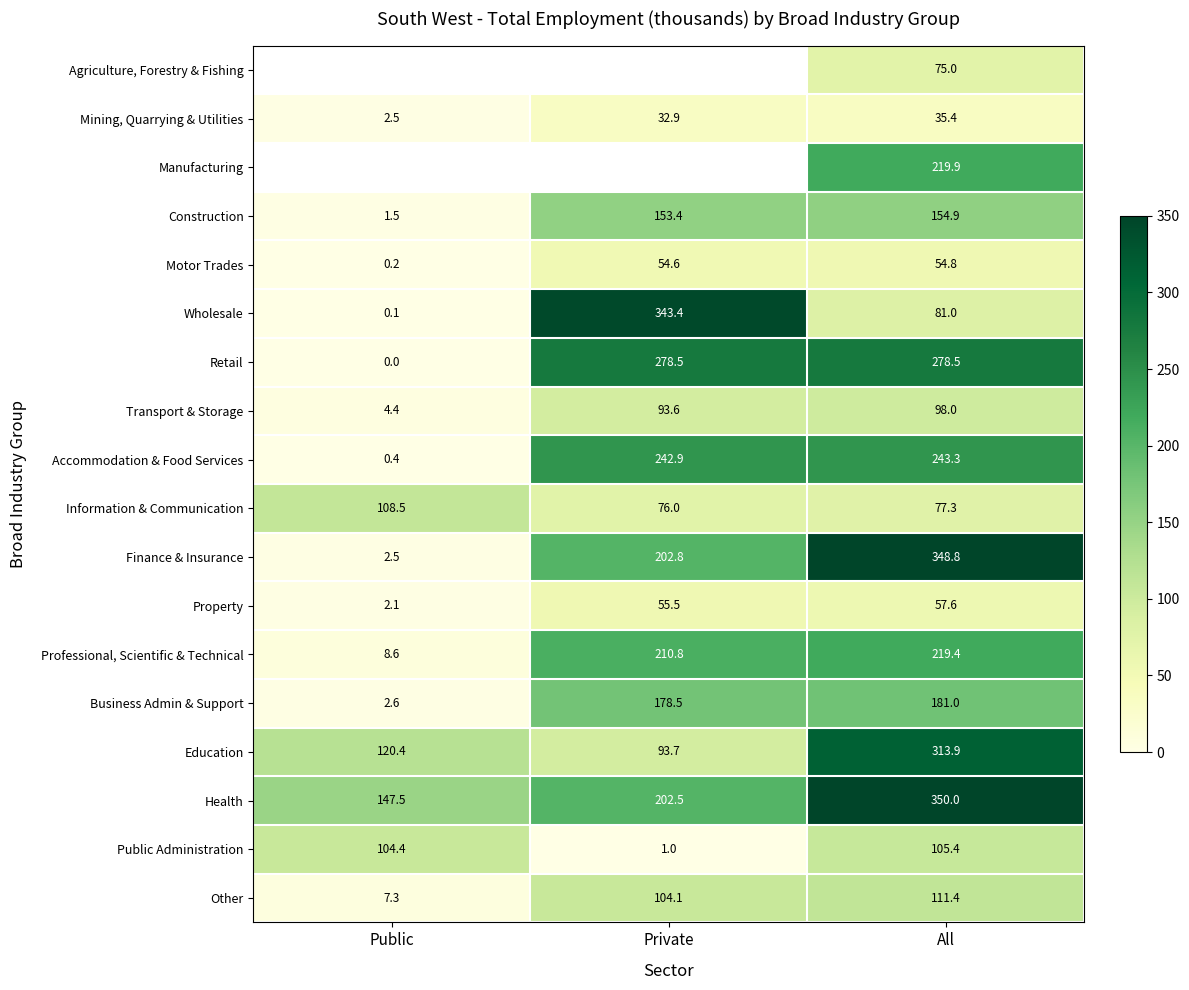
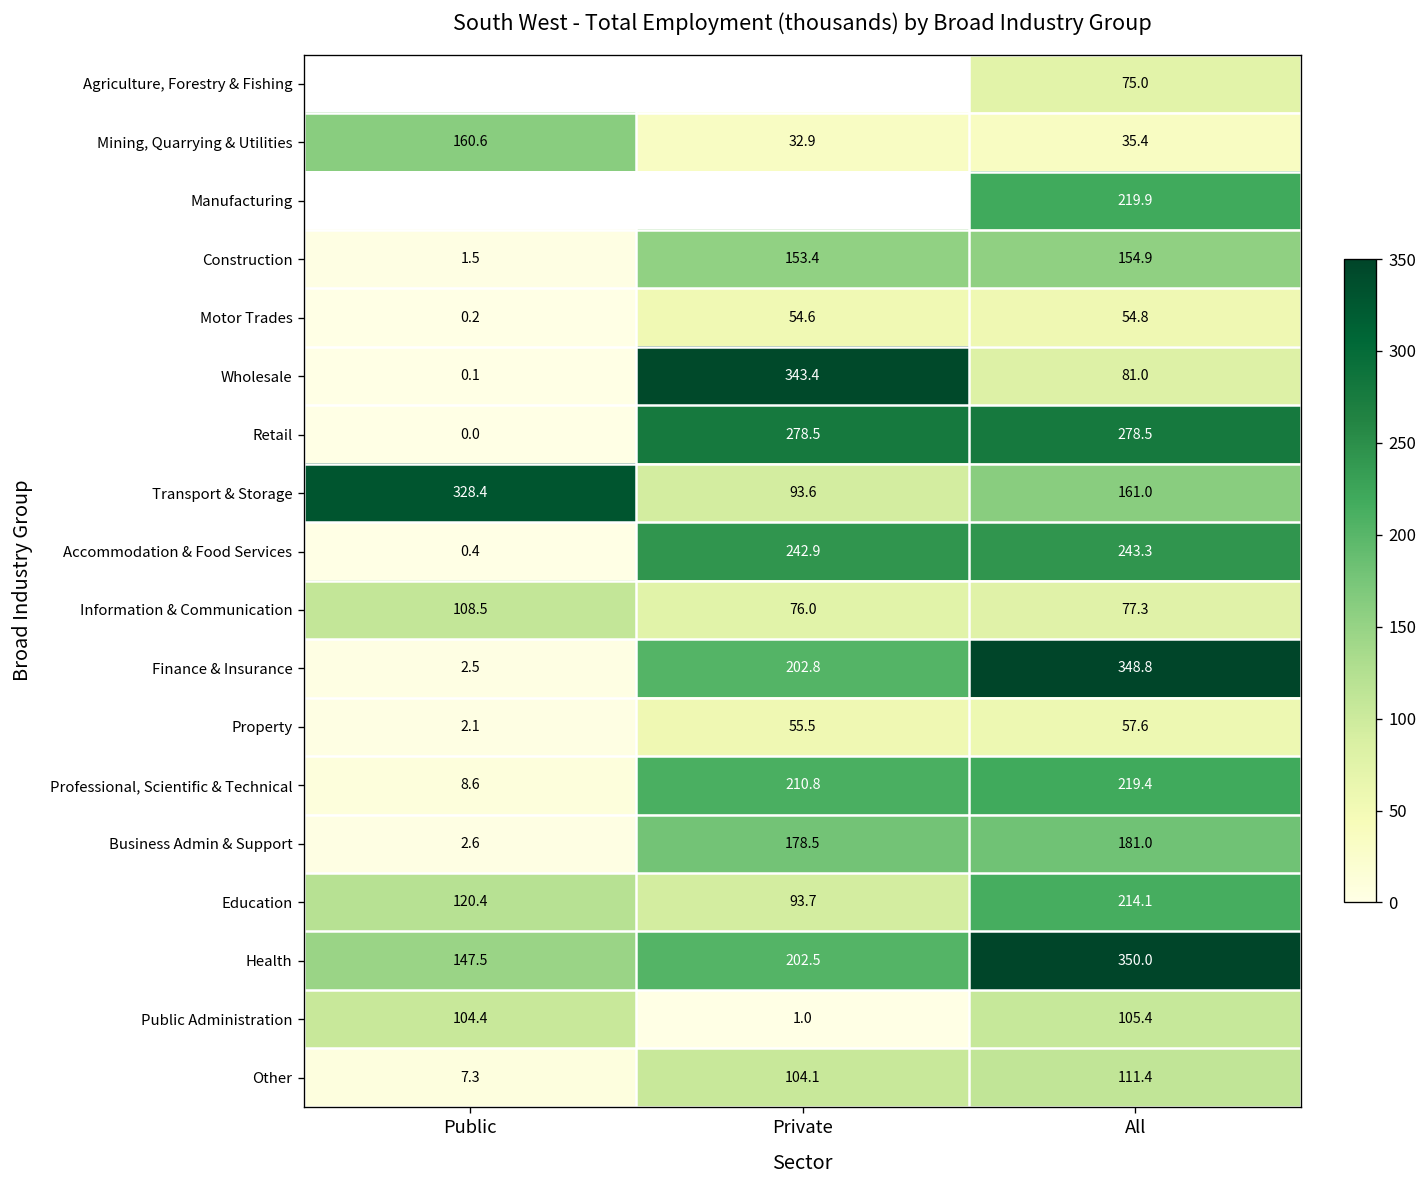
Mining, Quarrying & Utilities, Public: 2.5 -> 160.6
Transport & Storage, Public: 4.4 -> 328.4
Transport & Storage, All: 98.0 -> 161.0
Education, All: 313.9 -> 214.1
